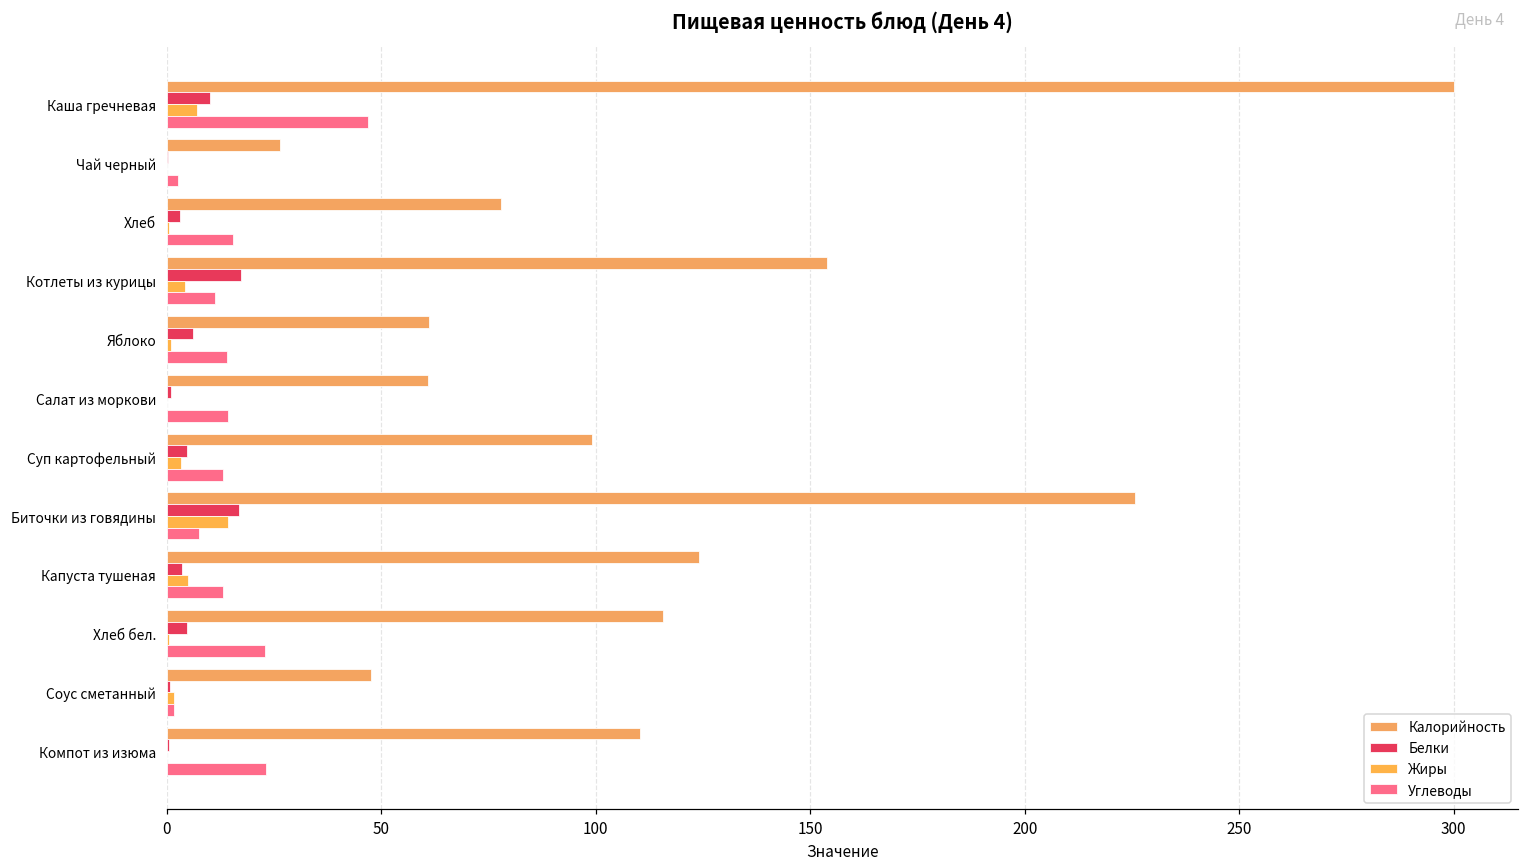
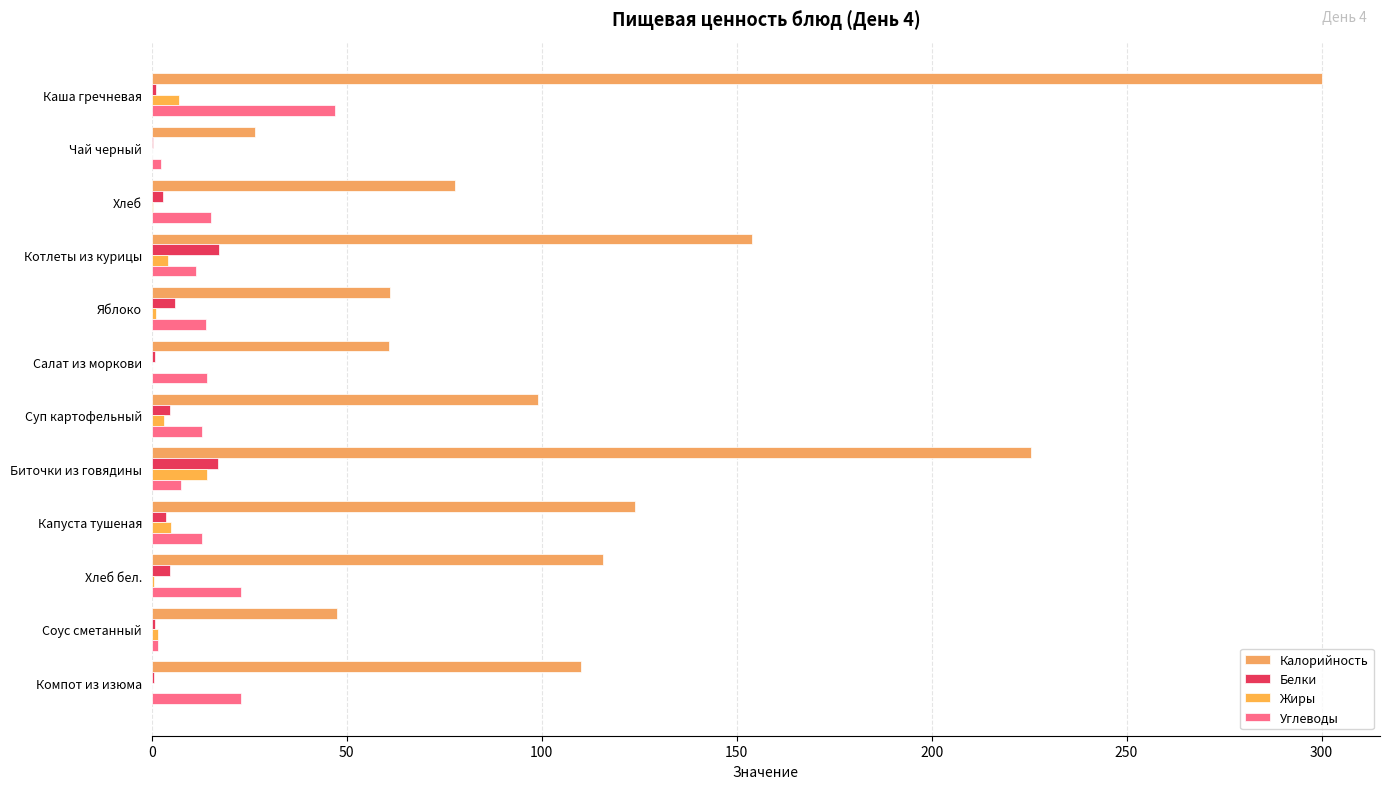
Белки, Каша гречневая: 10 -> 1
